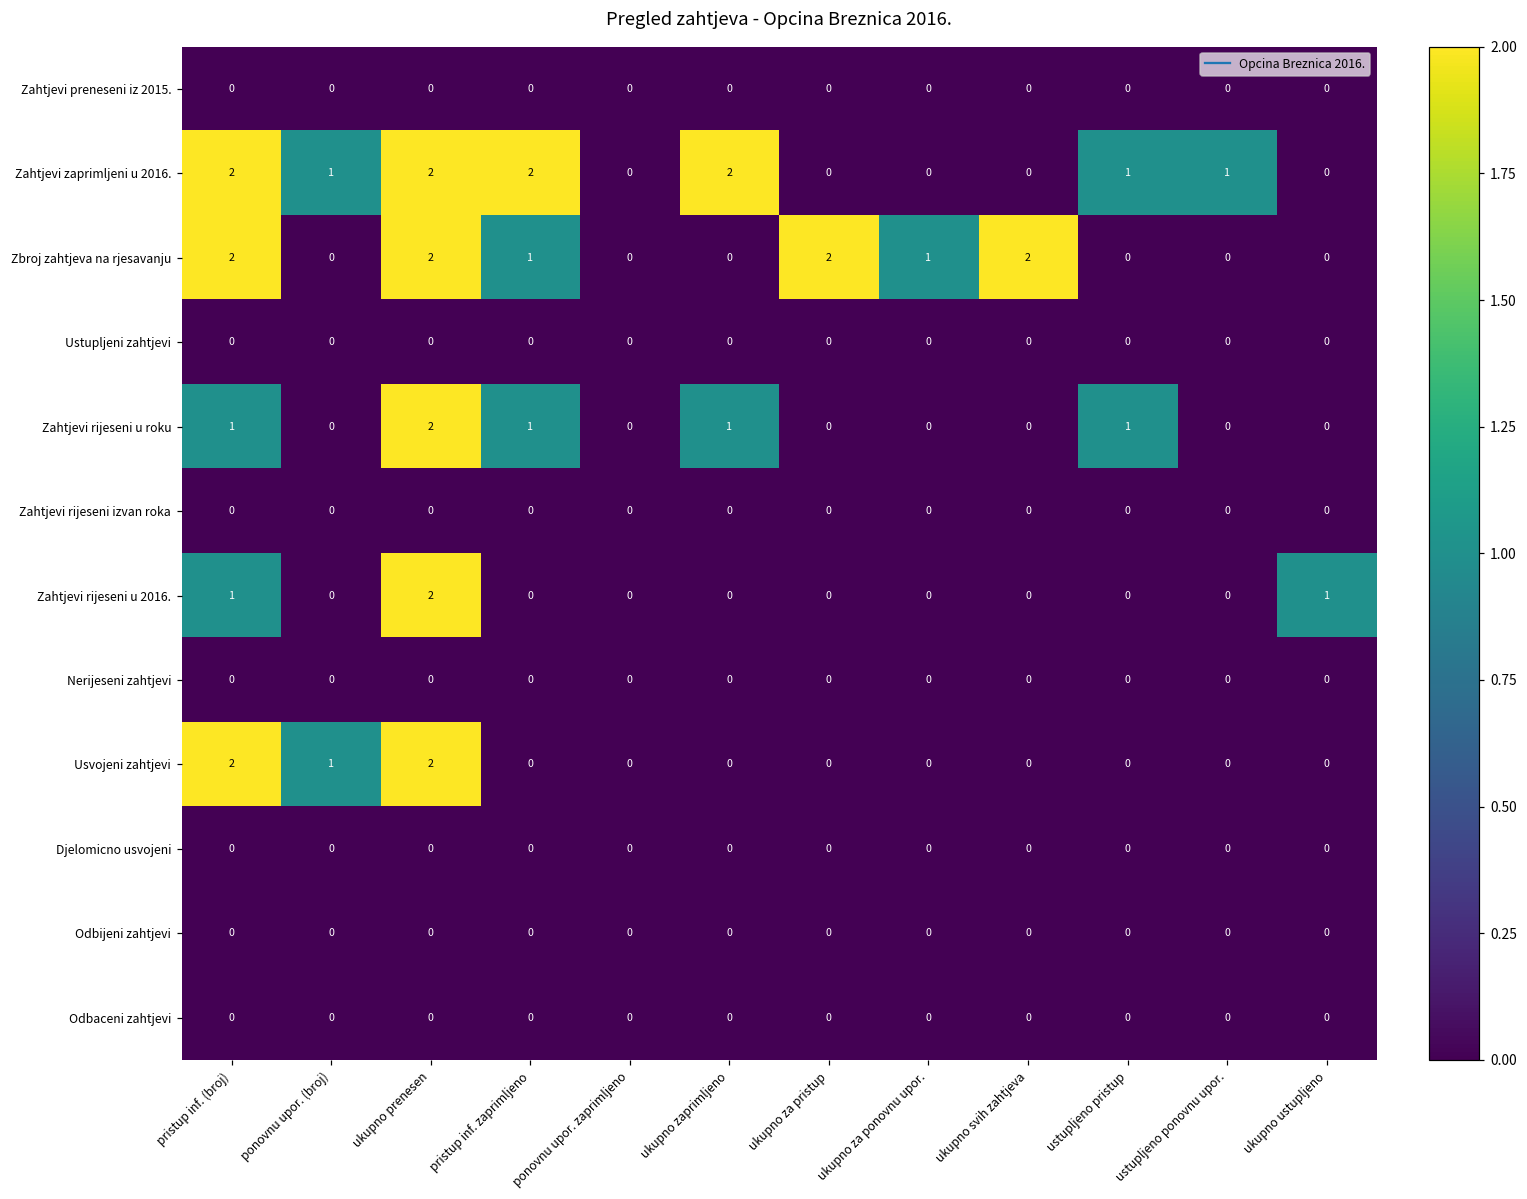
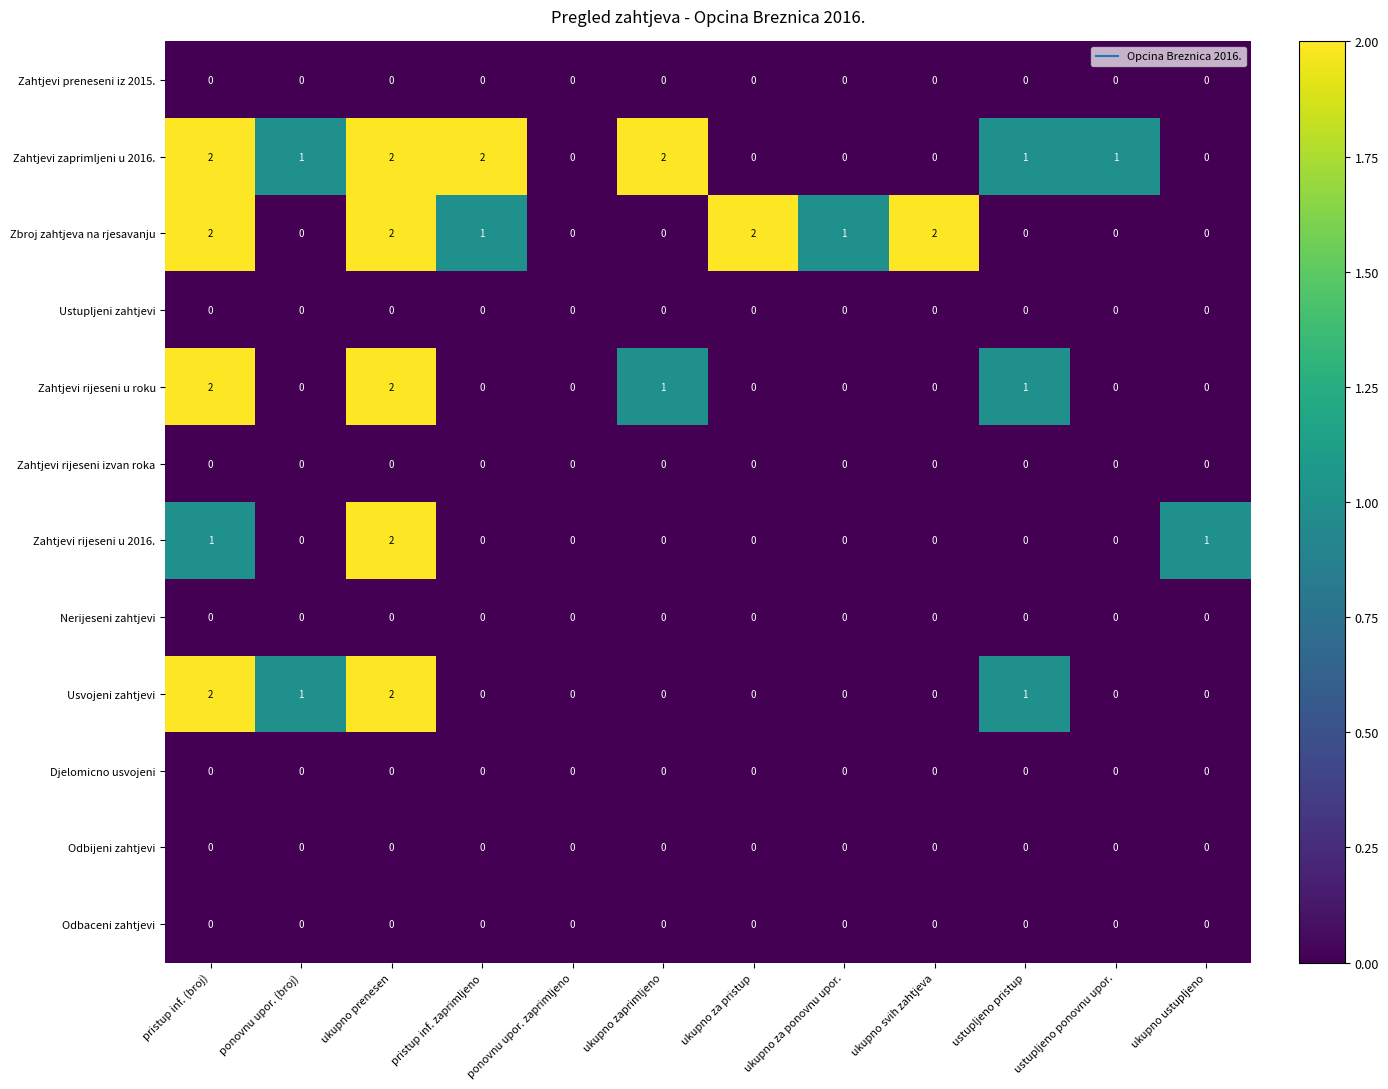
Zahtjevi rijeseni u roku, pristup inf. (broj): 1 -> 2
Zahtjevi rijeseni u roku, pristup inf. zaprimljeno: 1 -> 0
Usvojeni zahtjevi, ustupljeno pristup: 0 -> 1
